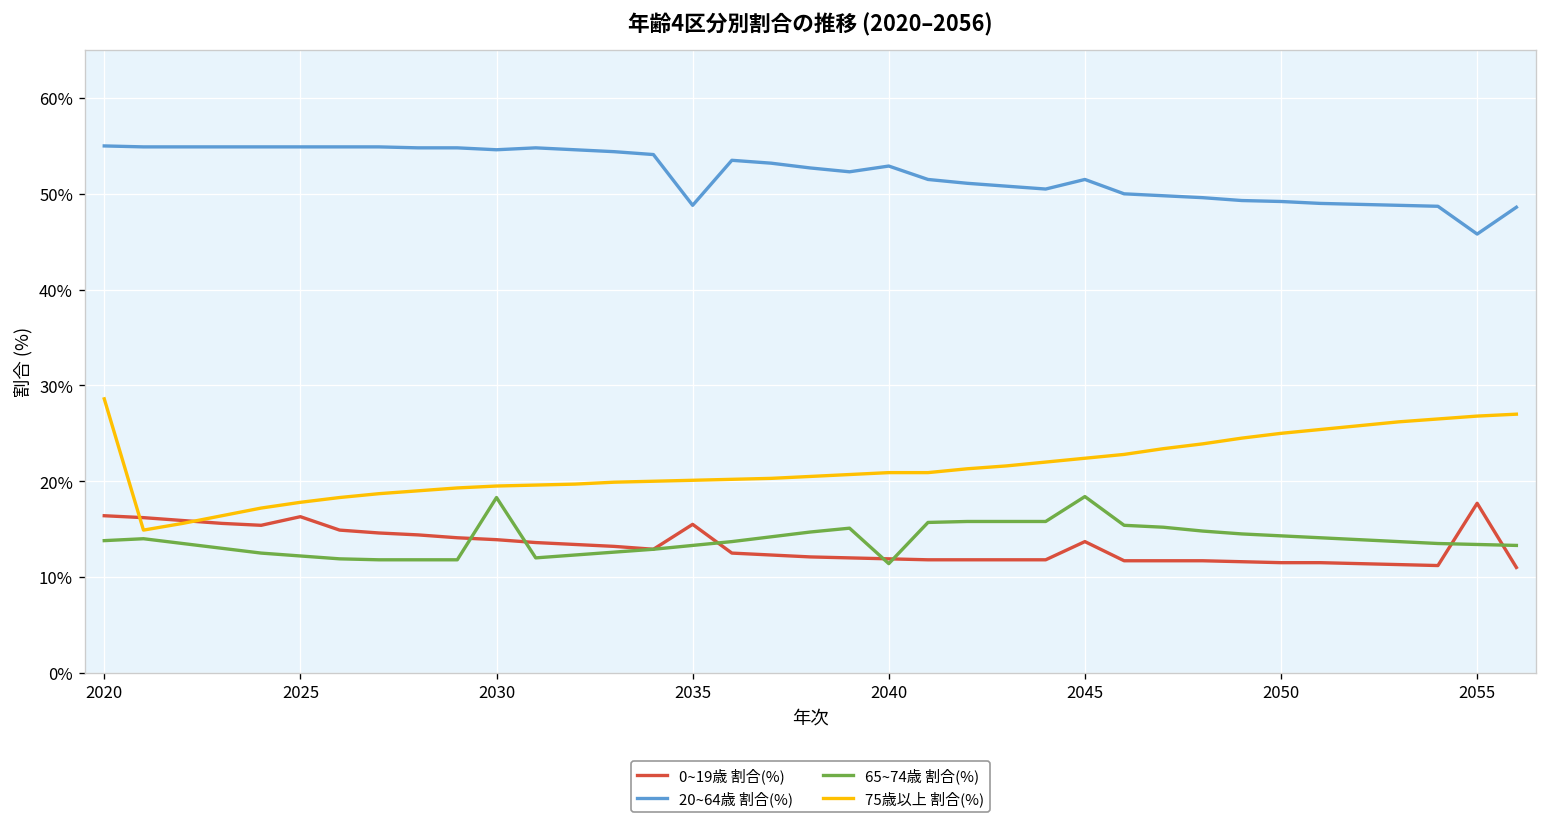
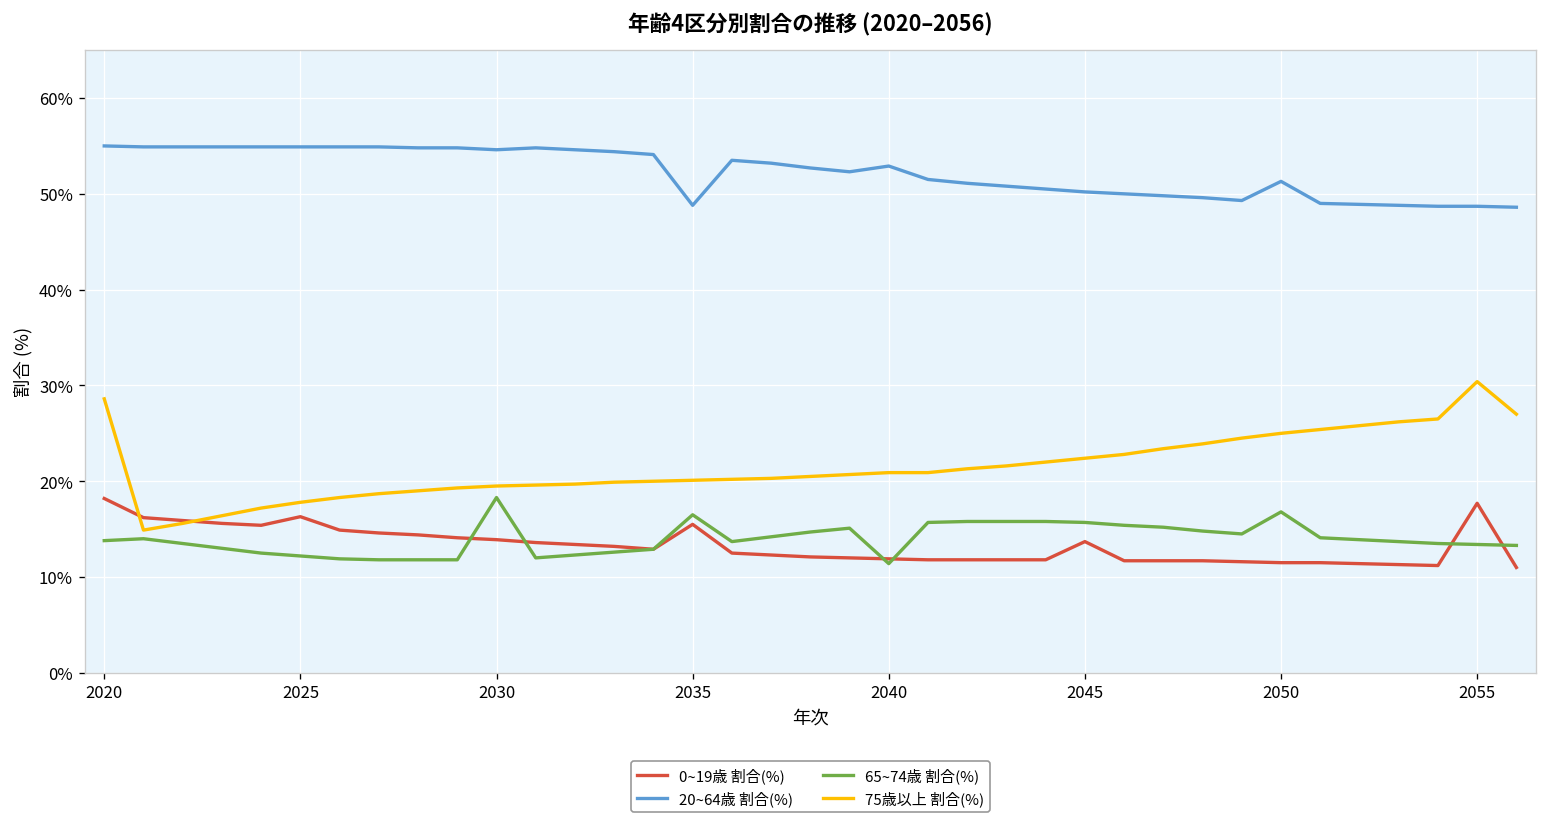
0~19歳 割合(%), 2020: 16% -> 18%
65~74歳 割合(%), 2035: 13% -> 17%
20~64歳 割合(%), 2045: 52% -> 50%
65~74歳 割合(%), 2045: 18% -> 16%
20~64歳 割合(%), 2050: 49% -> 51%
65~74歳 割合(%), 2050: 14% -> 17%
20~64歳 割合(%), 2055: 46% -> 49%
75歳以上 割合(%), 2055: 27% -> 30%
